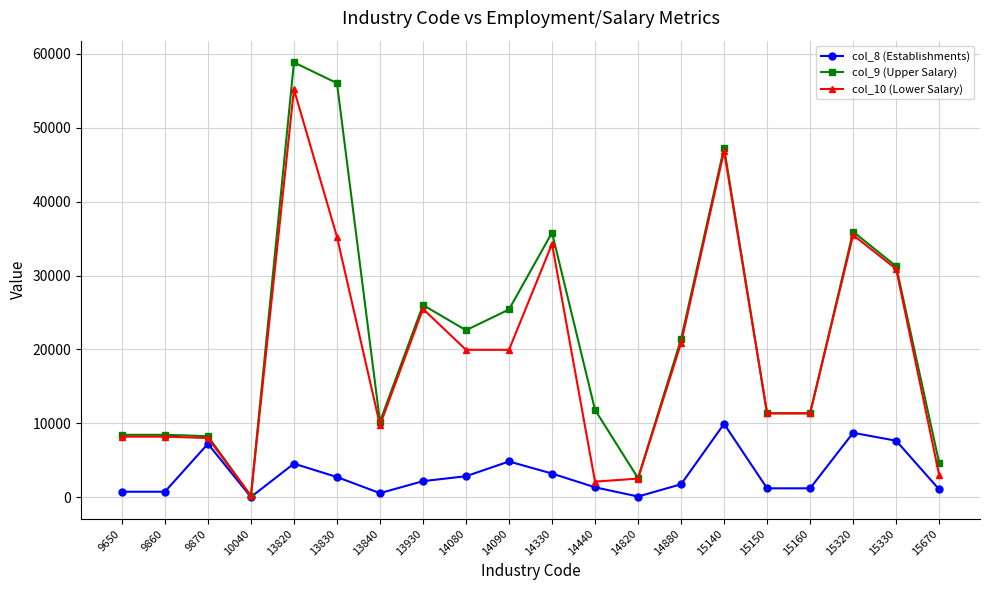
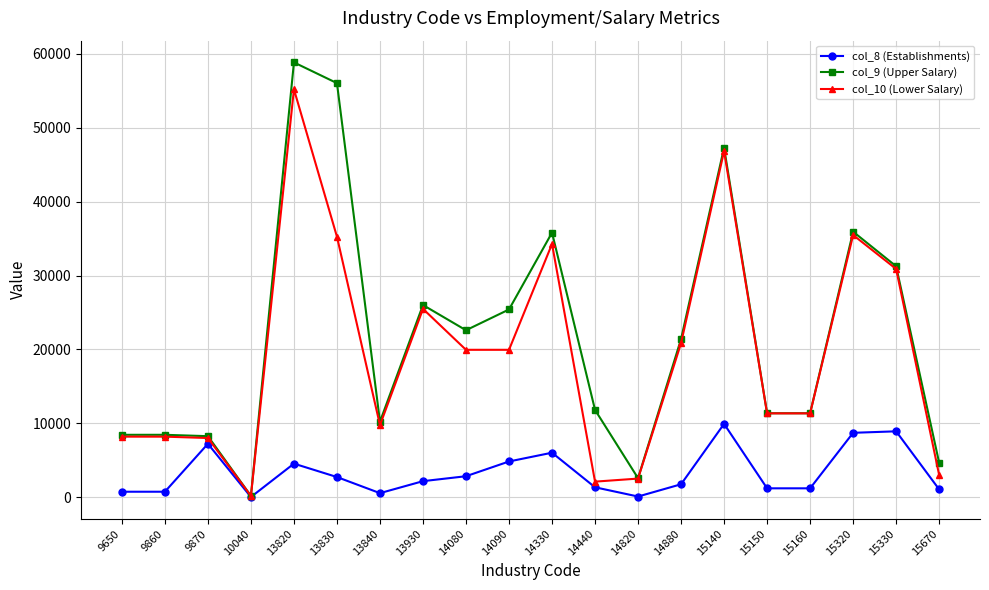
col_8 (Establishments), 14330: 3000 -> 6000
col_8 (Establishments), 15330: 8000 -> 9000
